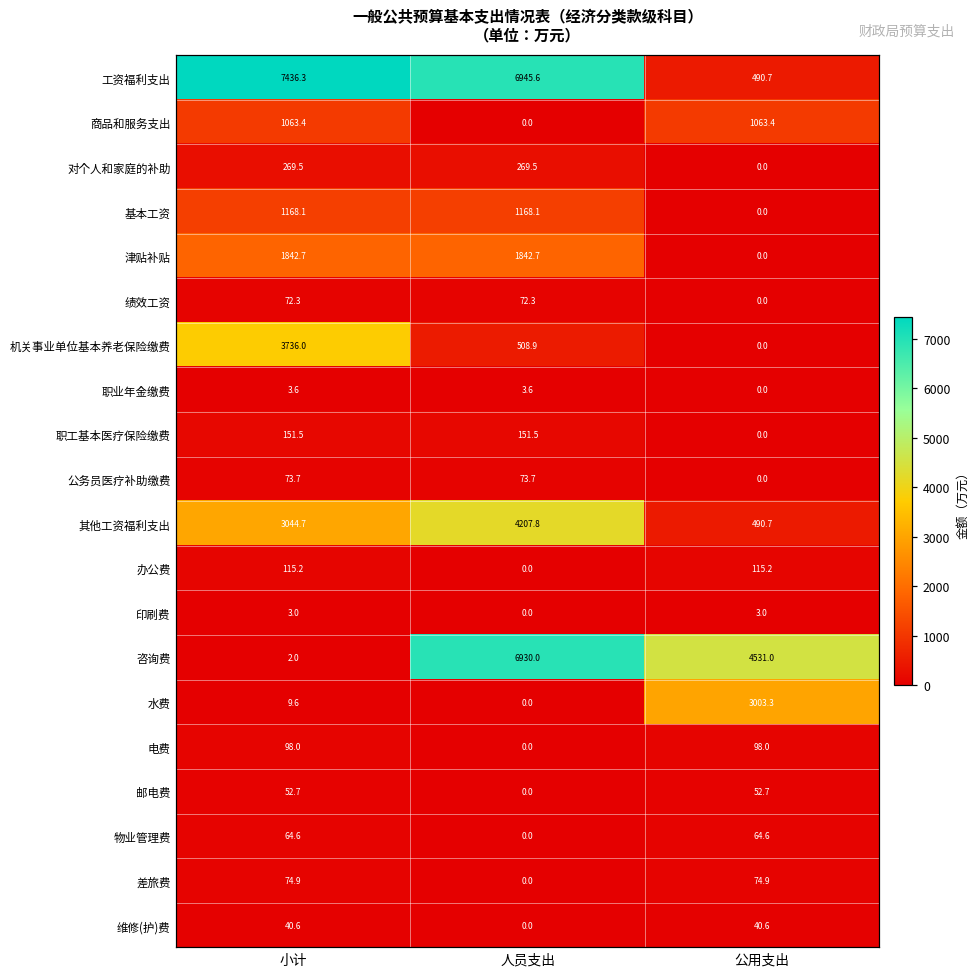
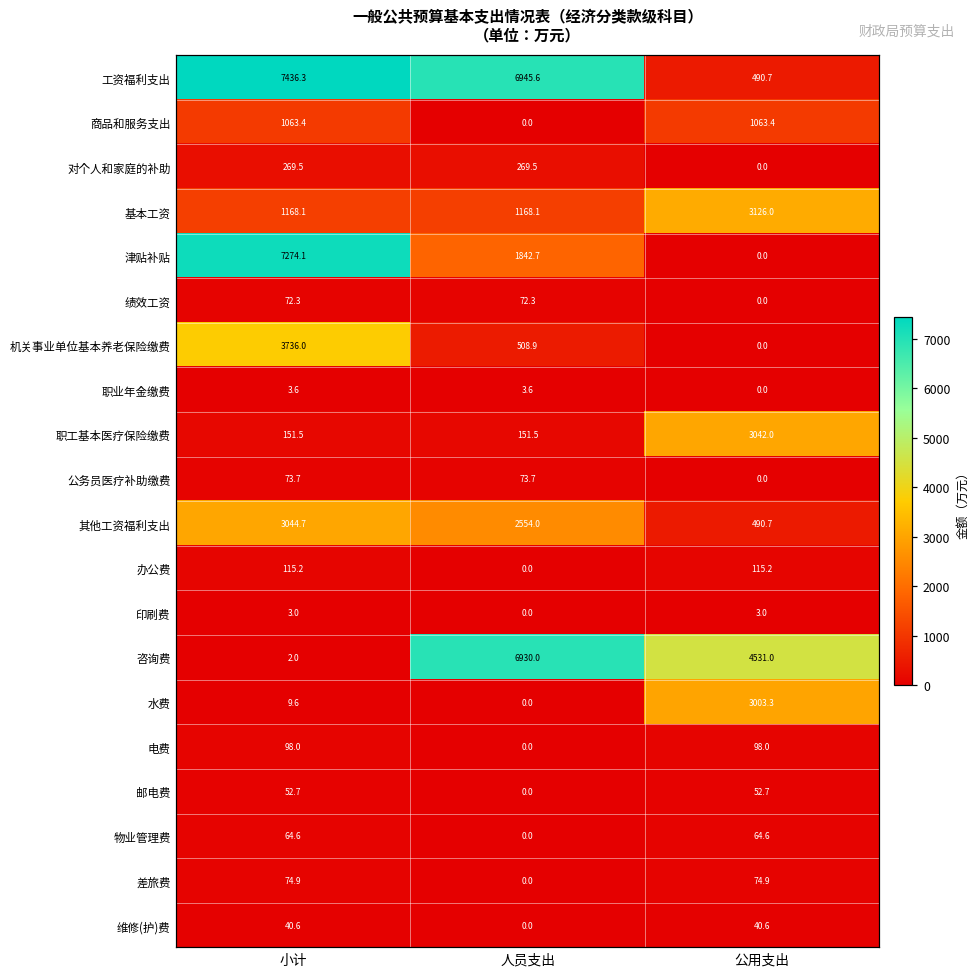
基本工资, 公用支出: 0.0 -> 3126.0
津贴补贴, 小计: 1842.7 -> 7274.1
职工基本医疗保险缴费, 公用支出: 0.0 -> 3042.0
其他工资福利支出, 人员支出: 4207.8 -> 2554.0
